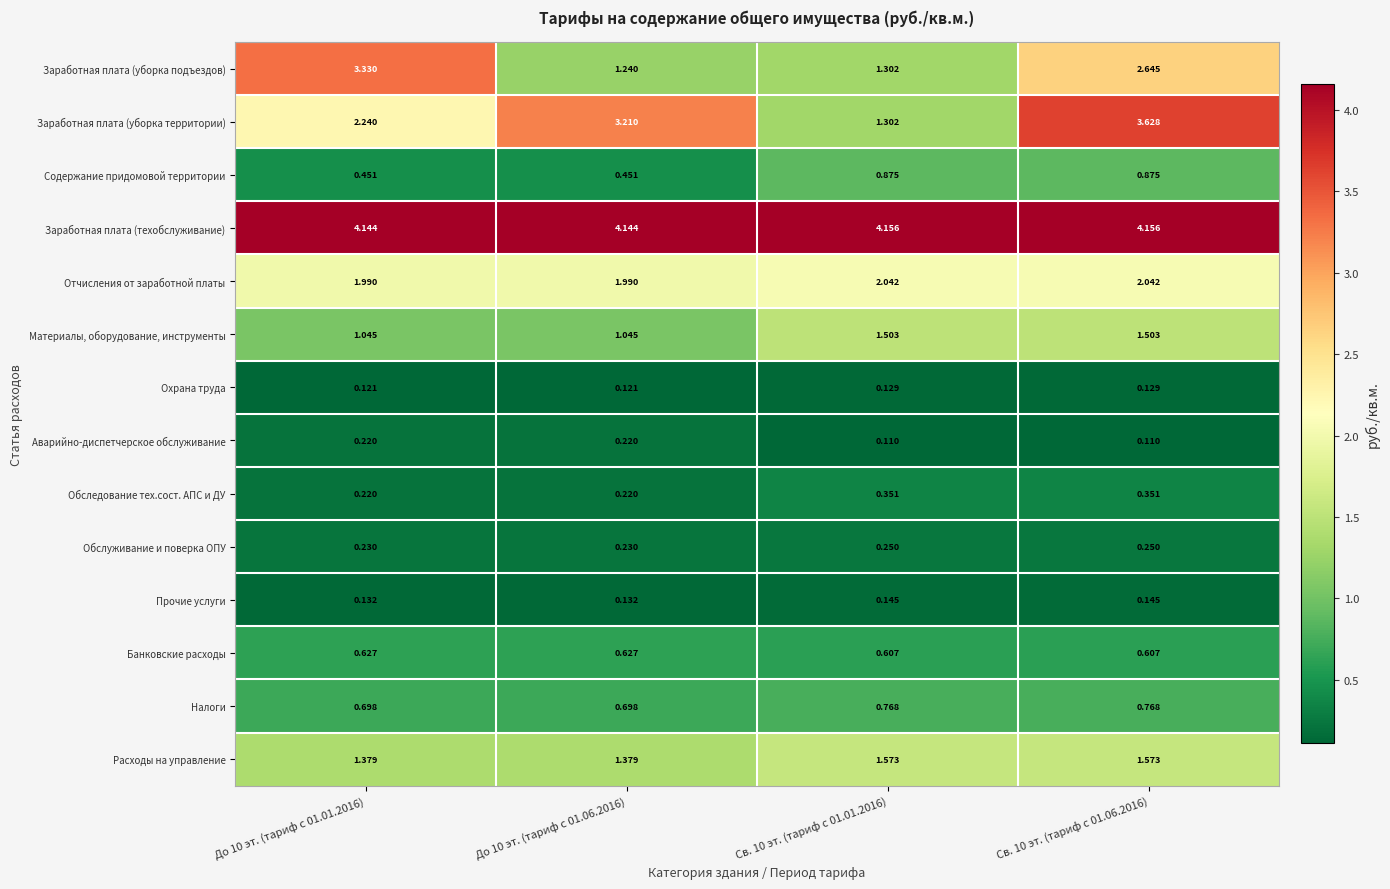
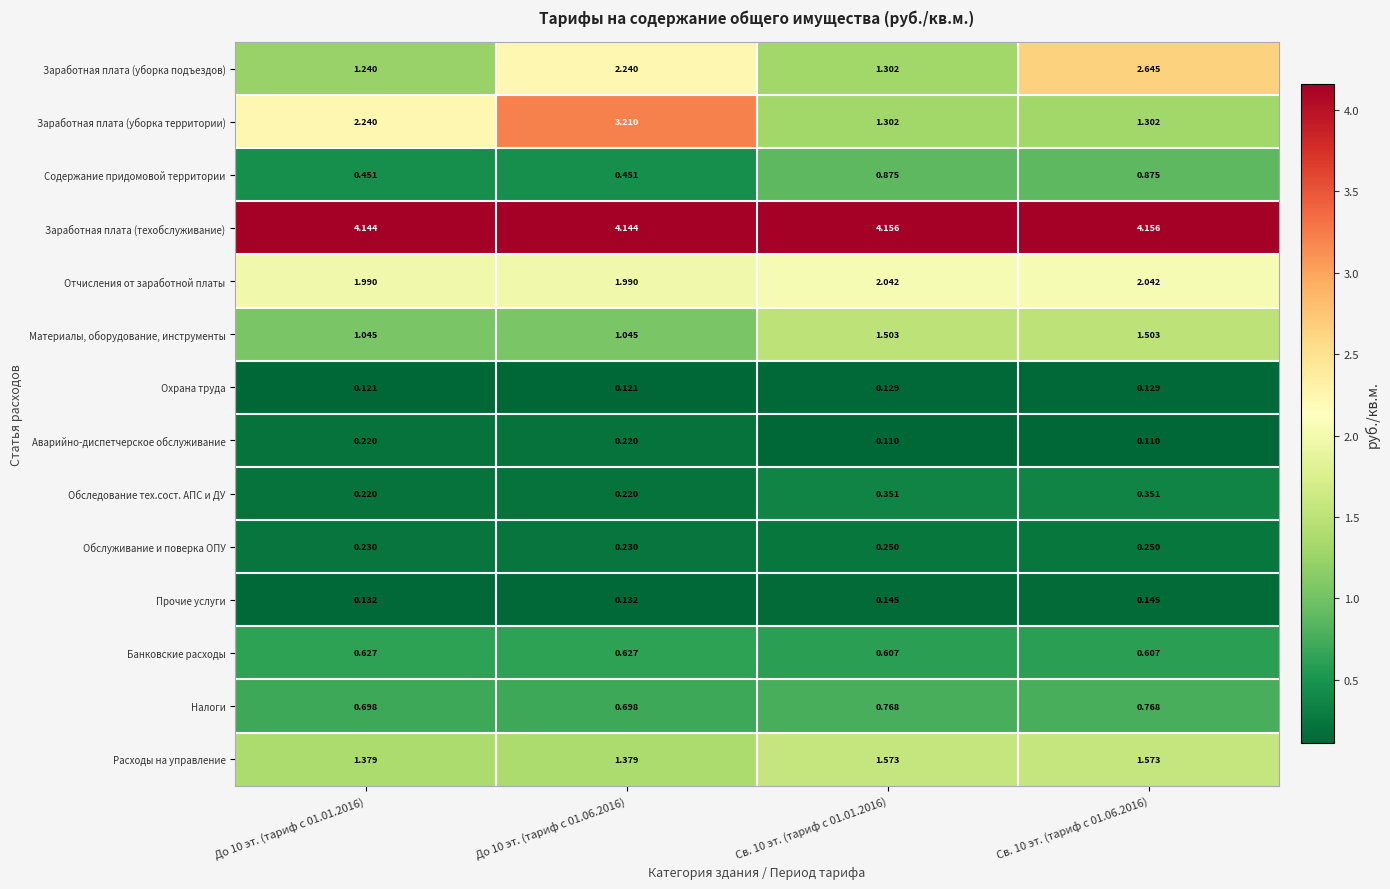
Заработная плата (уборка подъездов), До 10 эт. (тариф с 01.01.2016): 3.330 -> 1.240
Заработная плата (уборка подъездов), До 10 эт. (тариф с 01.06.2016): 1.240 -> 2.240
Заработная плата (уборка территории), Св. 10 эт. (тариф с 01.06.2016): 3.628 -> 1.302
